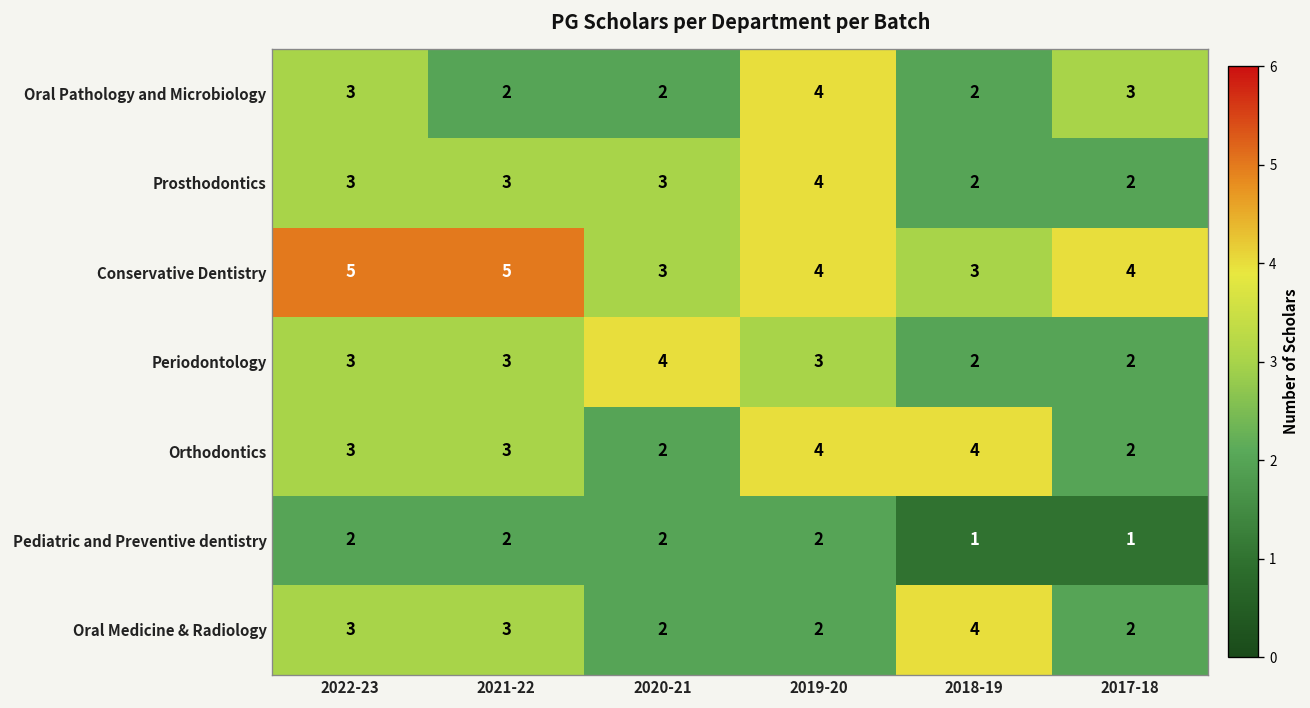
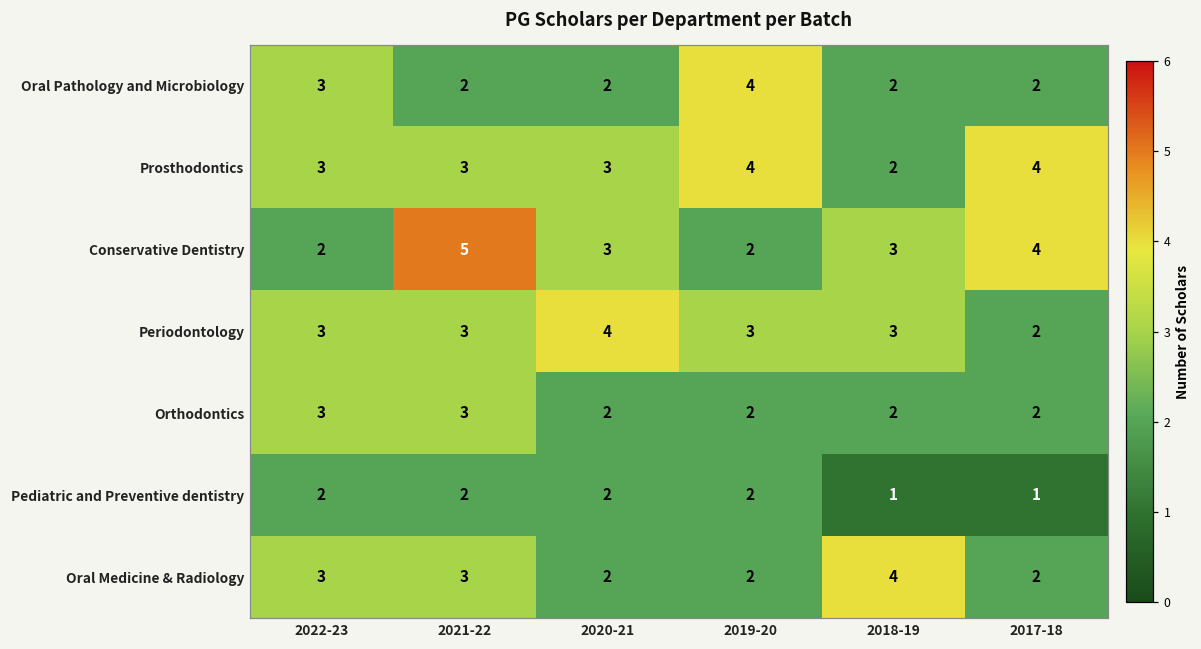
Oral Pathology and Microbiology, 2017-18: 3 -> 2
Prosthodontics, 2017-18: 2 -> 4
Conservative Dentistry, 2022-23: 5 -> 2
Conservative Dentistry, 2019-20: 4 -> 2
Periodontology, 2018-19: 2 -> 3
Orthodontics, 2019-20: 4 -> 2
Orthodontics, 2018-19: 4 -> 2
